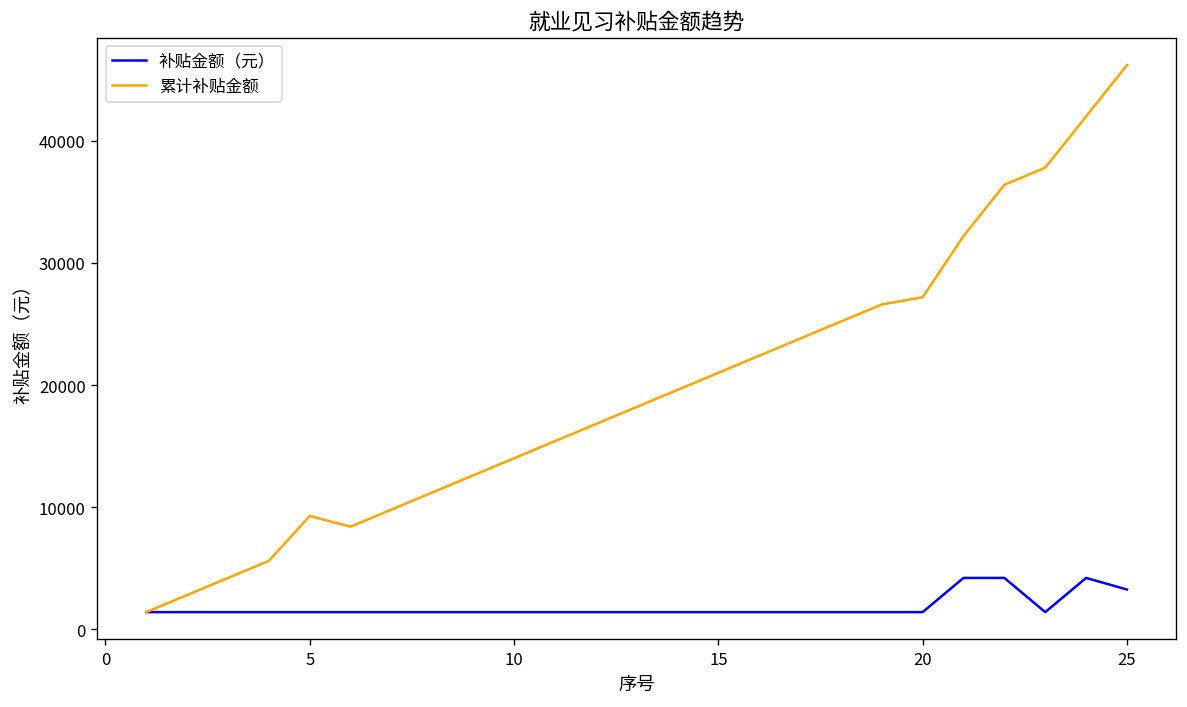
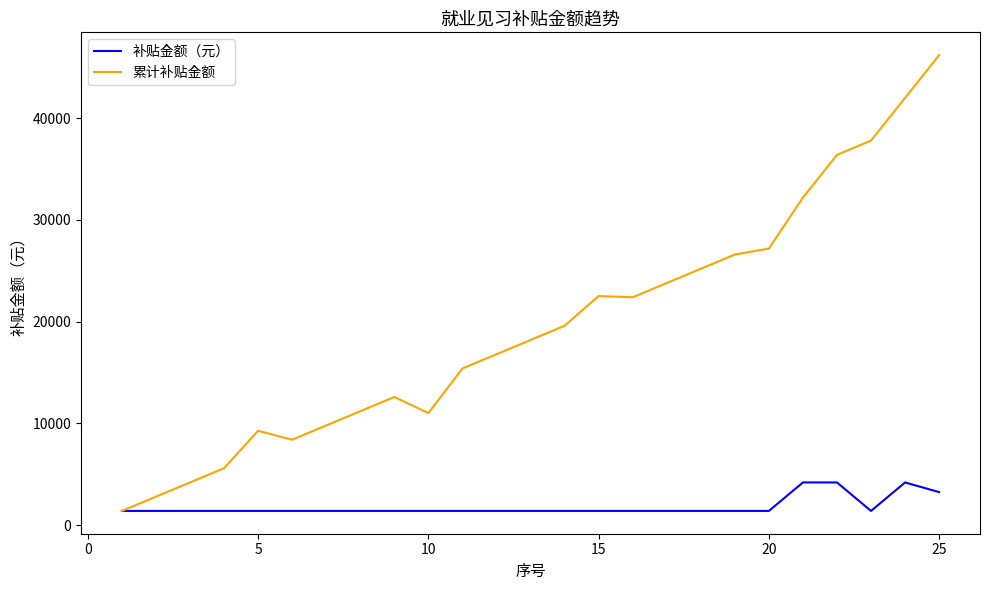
累计补贴金额, 10: 14000 -> 11000
累计补贴金额, 15: 21000 -> 22500
